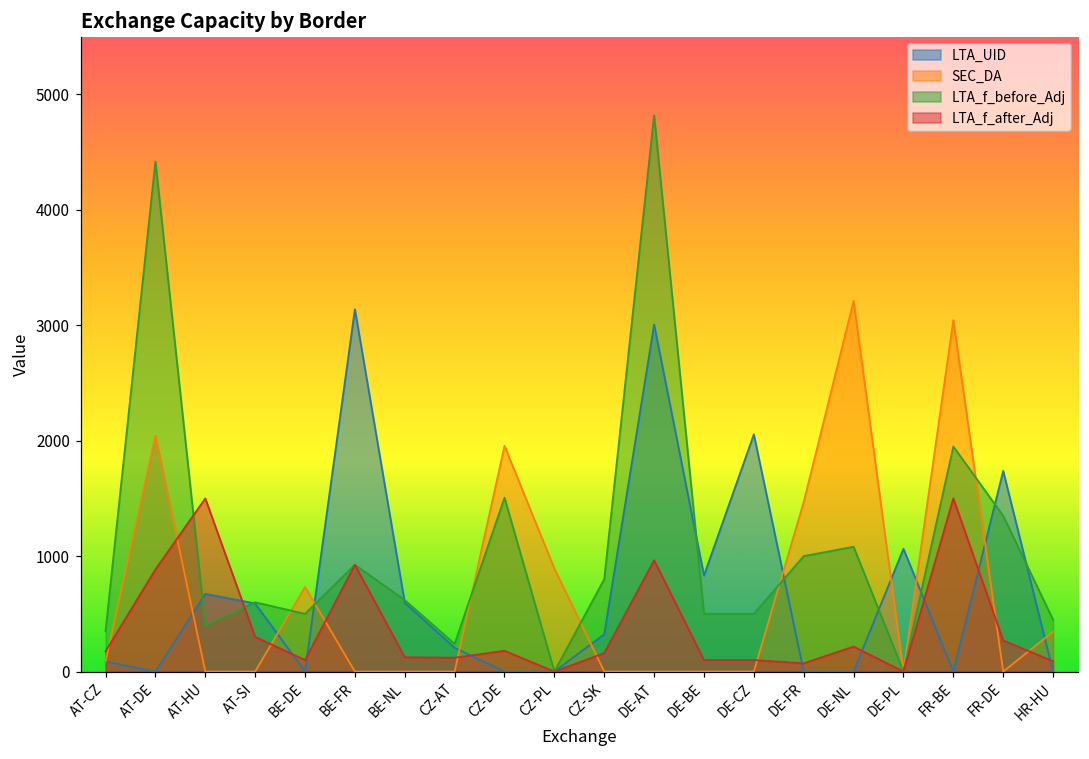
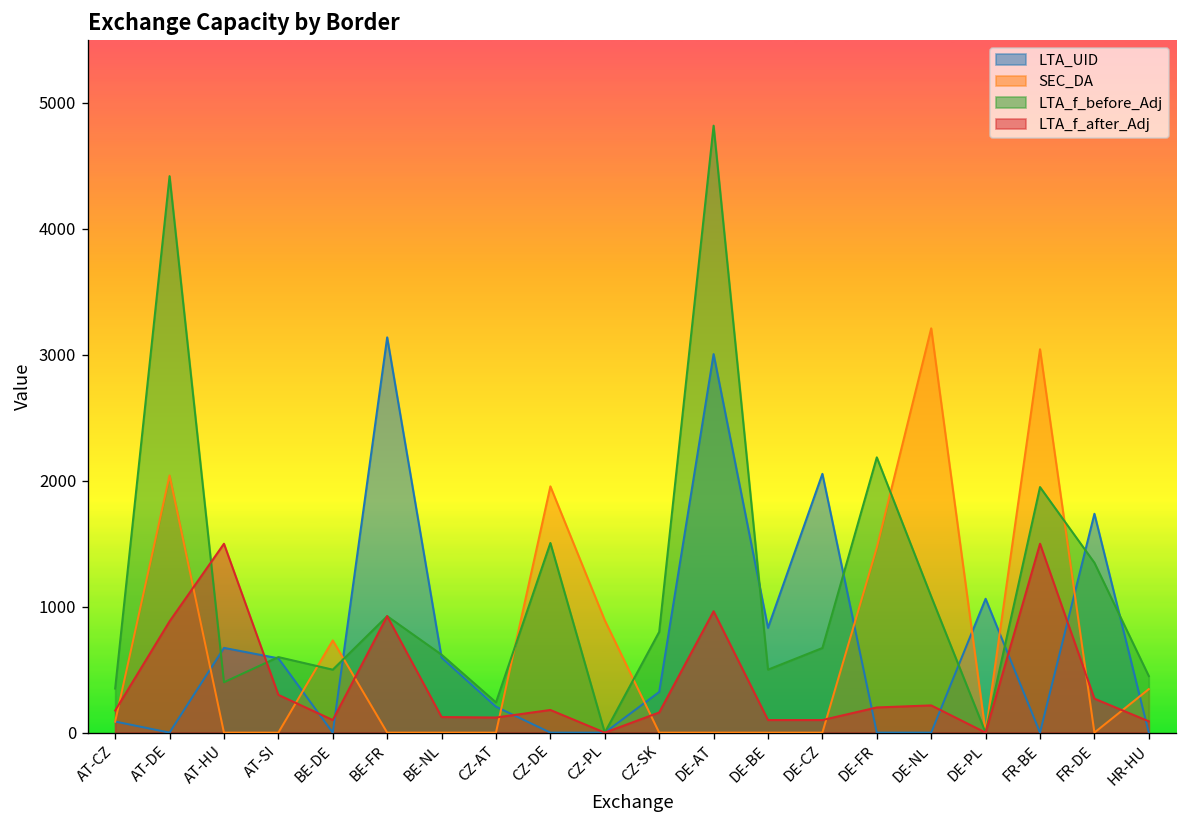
LTA_f_before_Adj, DE-CZ: 500 -> 670
LTA_f_before_Adj, DE-FR: 1000 -> 2190
LTA_f_after_Adj, DE-FR: 70 -> 200
